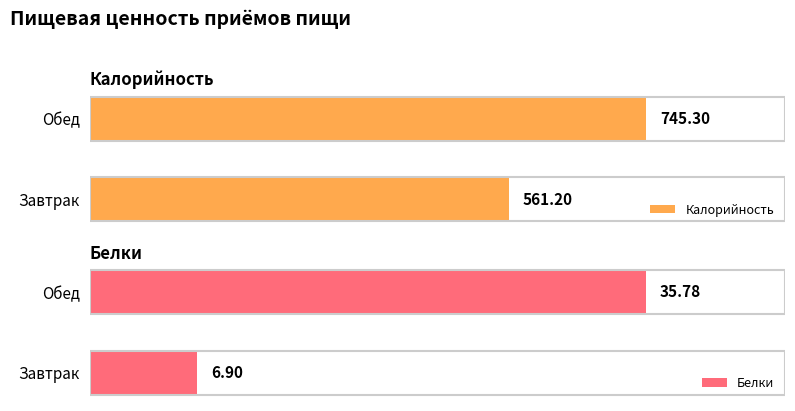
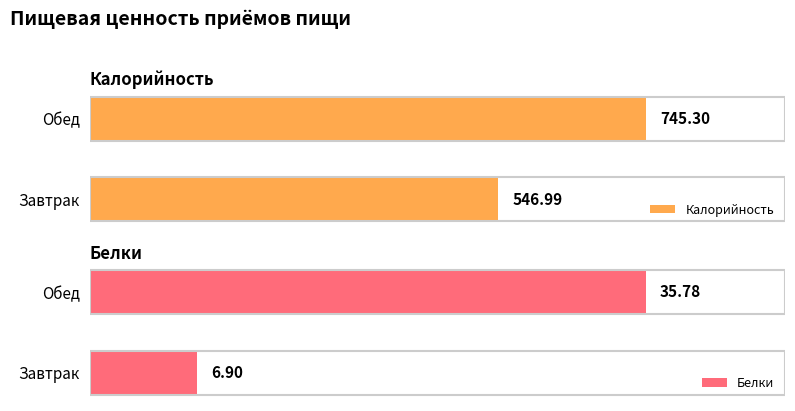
Калорийность, Завтрак: 561.20 -> 546.99
